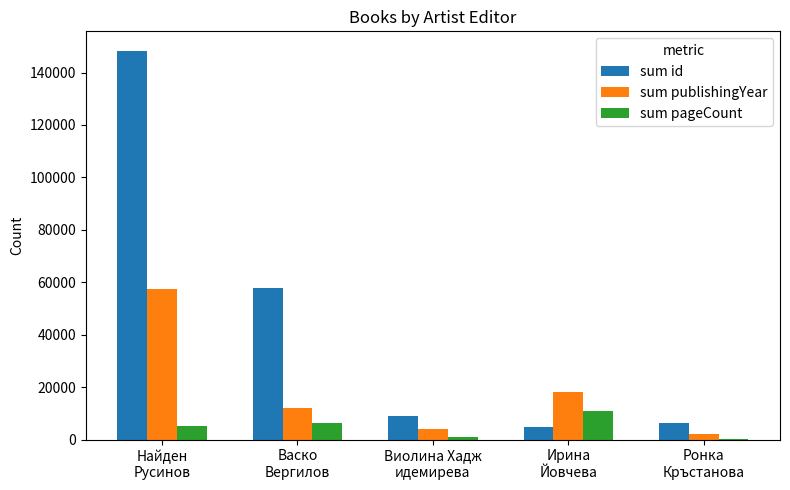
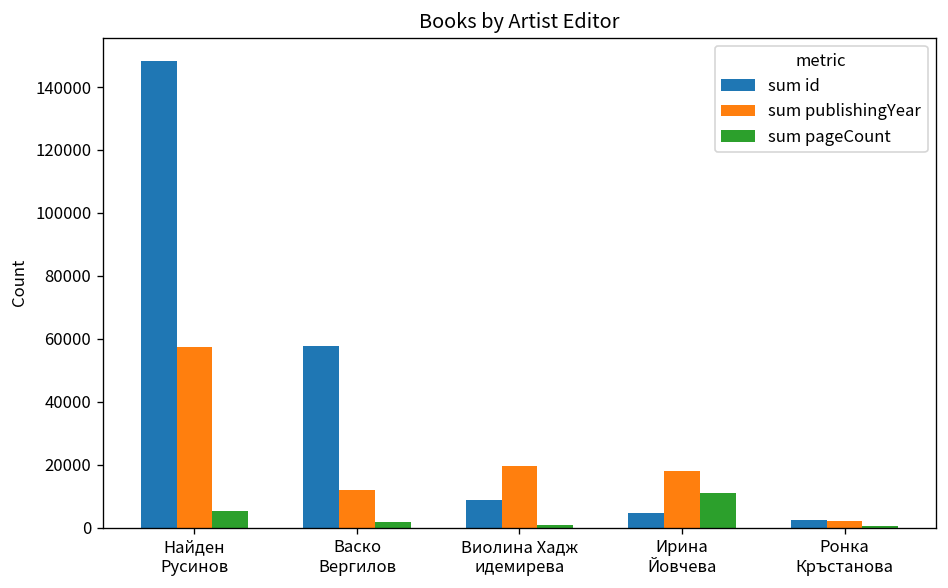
sum pageCount, Васко Вергилов: 6000 -> 2000
sum publishingYear, Виолина Хадж идемирева: 4000 -> 20000
sum id, Ронка Кръстанова: 6000 -> 3000
